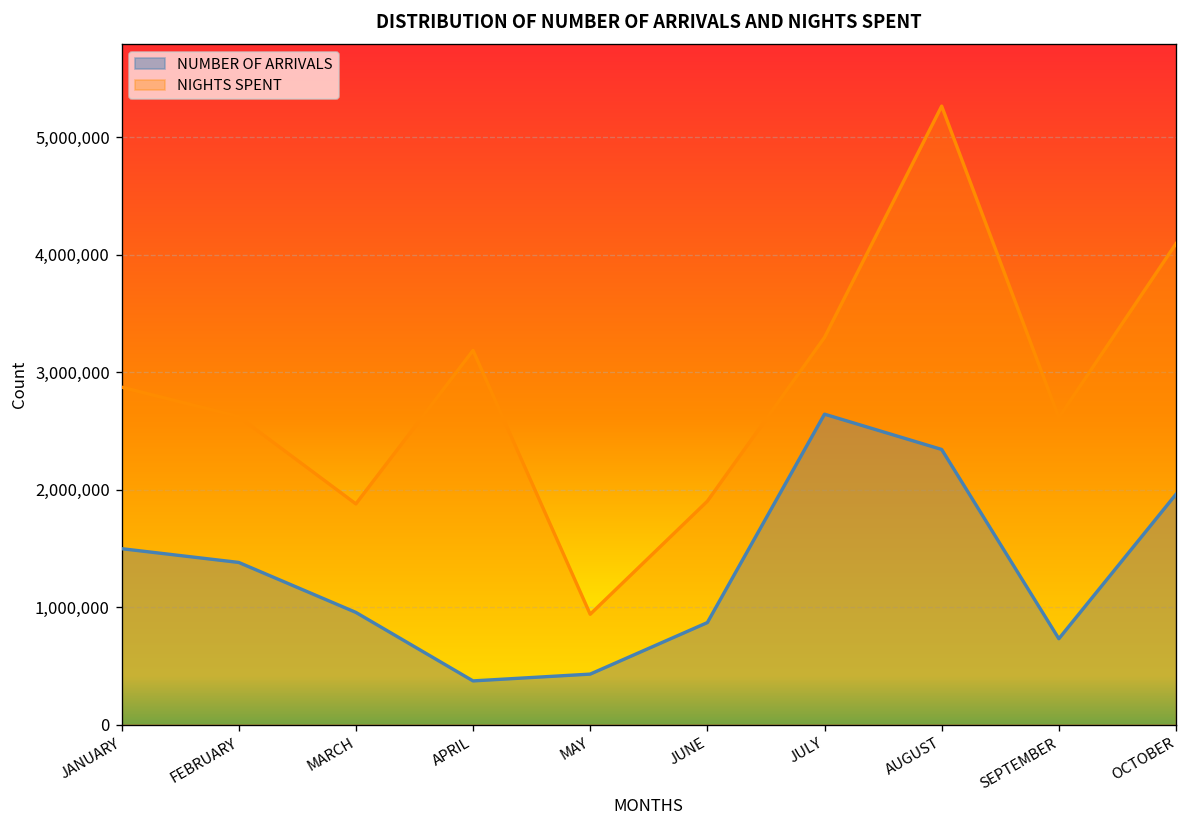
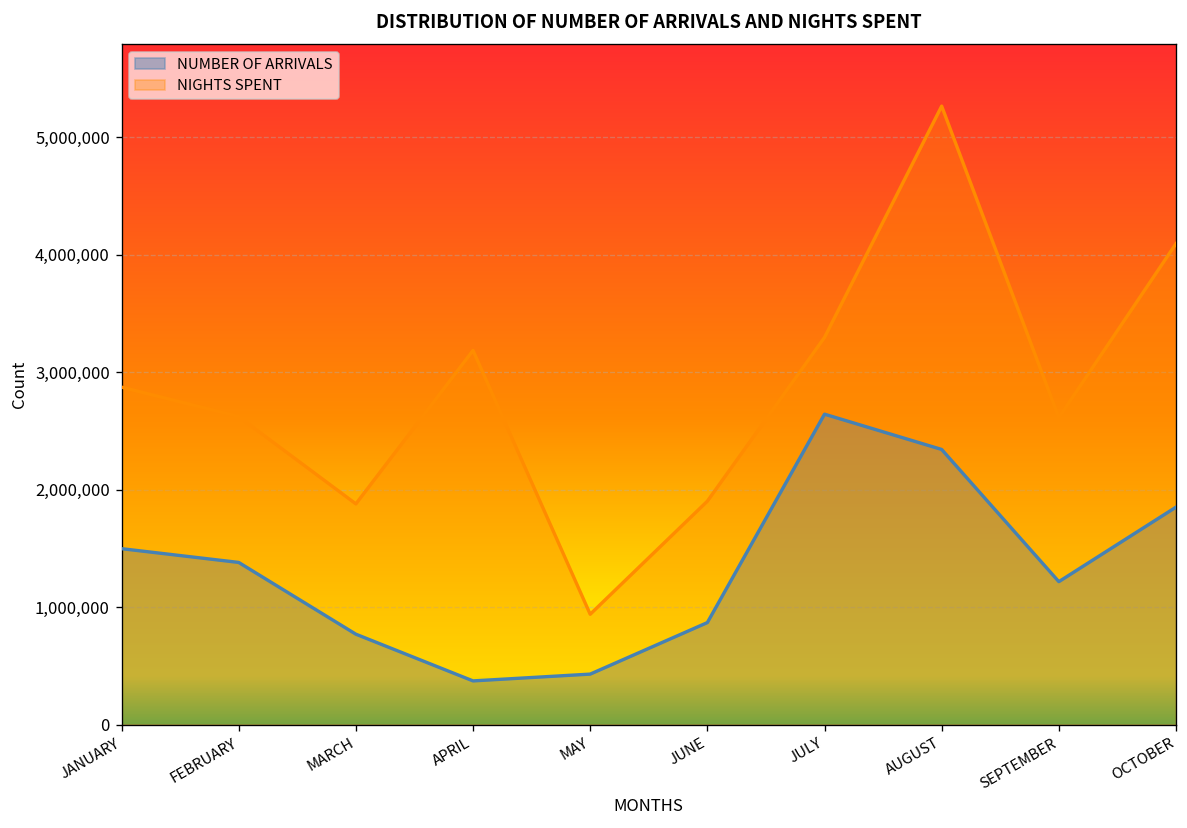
NUMBER OF ARRIVALS, MARCH: 1,000,000 -> 800,000
NUMBER OF ARRIVALS, SEPTEMBER: 700,000 -> 1,200,000
NUMBER OF ARRIVALS, OCTOBER: 2,000,000 -> 1,900,000
